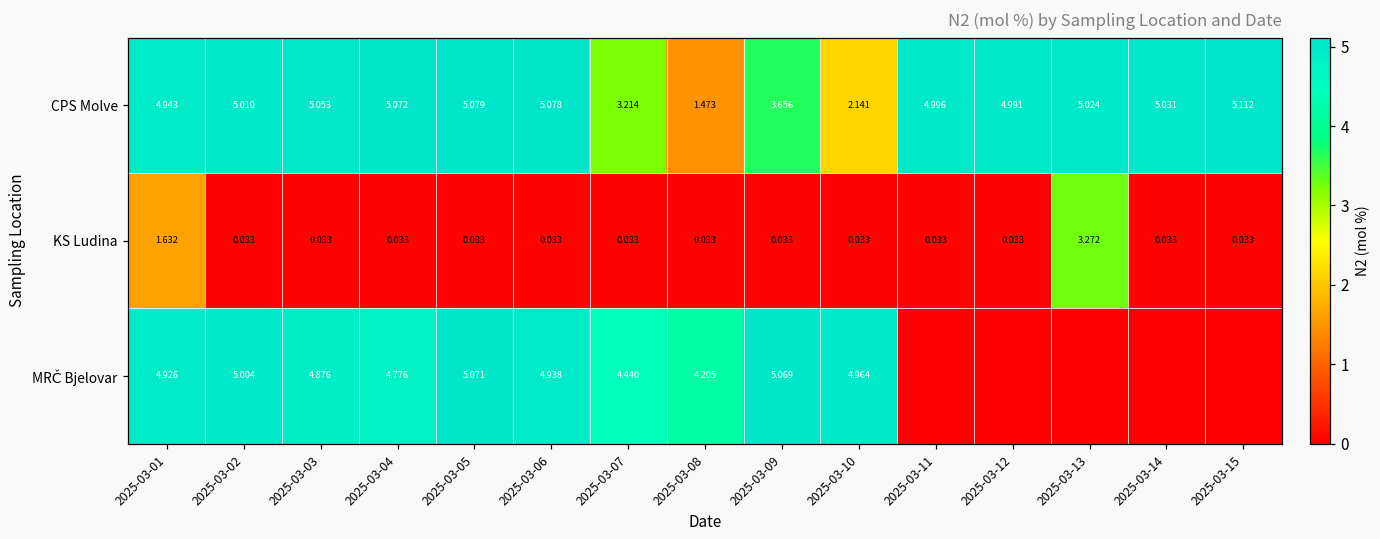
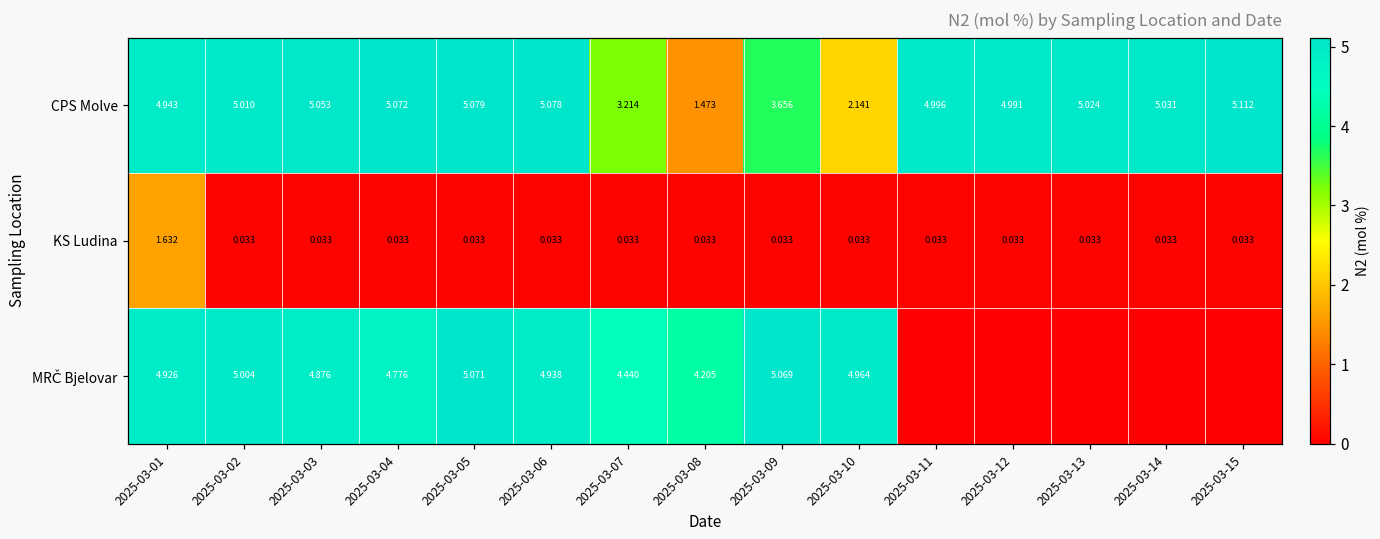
KS Ludina, 2025-03-13: 3.272 -> 0.033
